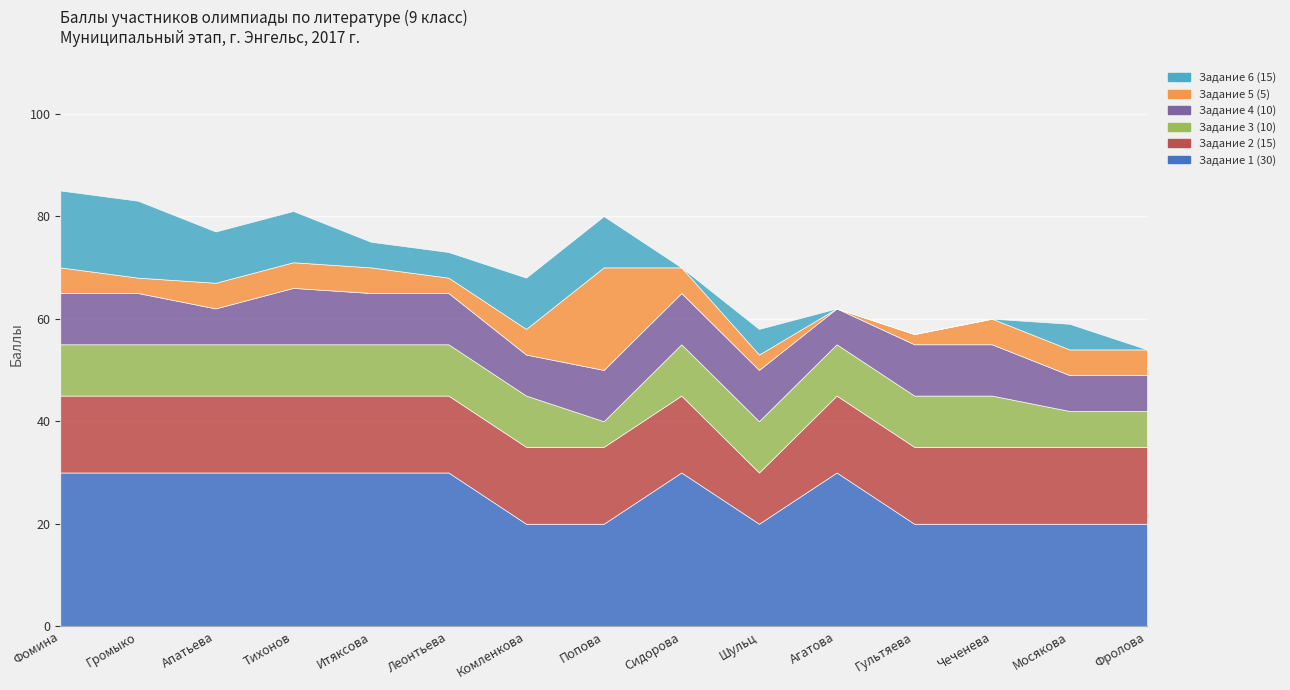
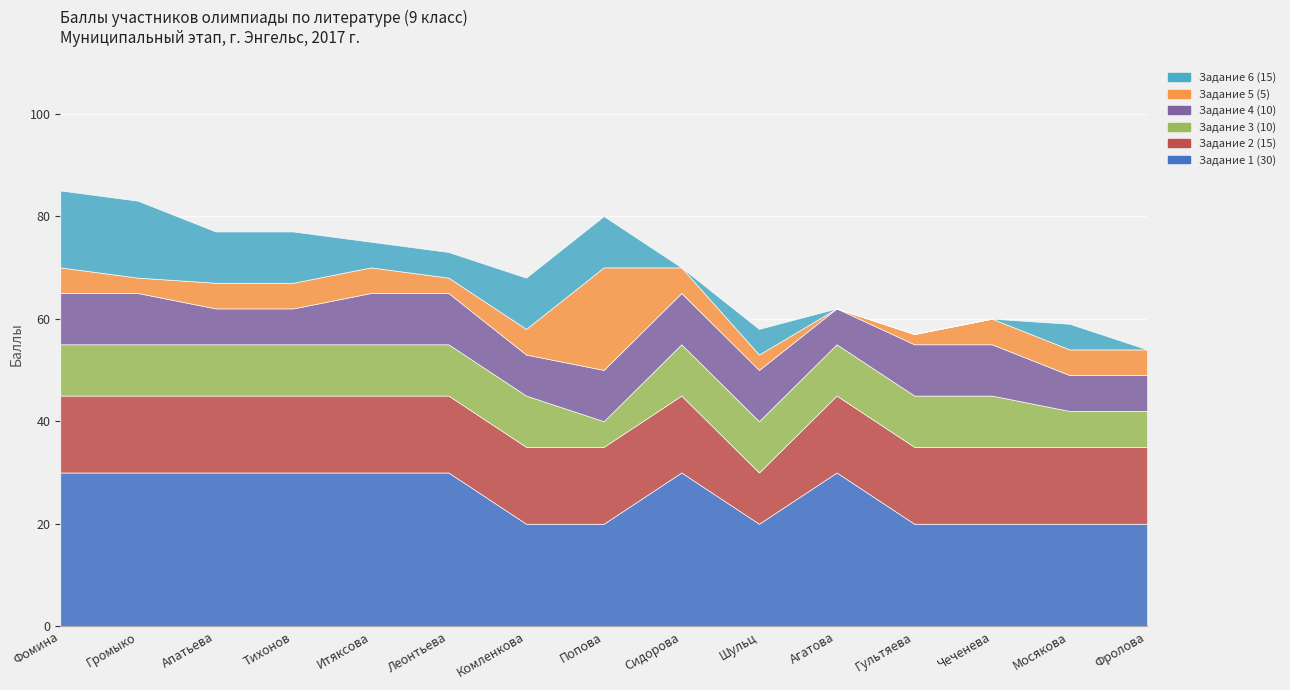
Задание 4 (10), Тихонов: 11 -> 7
